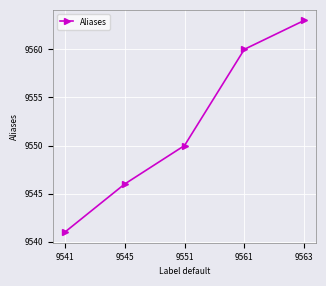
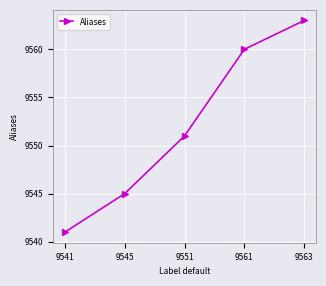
9545: 9546 -> 9545
9551: 9550 -> 9551
